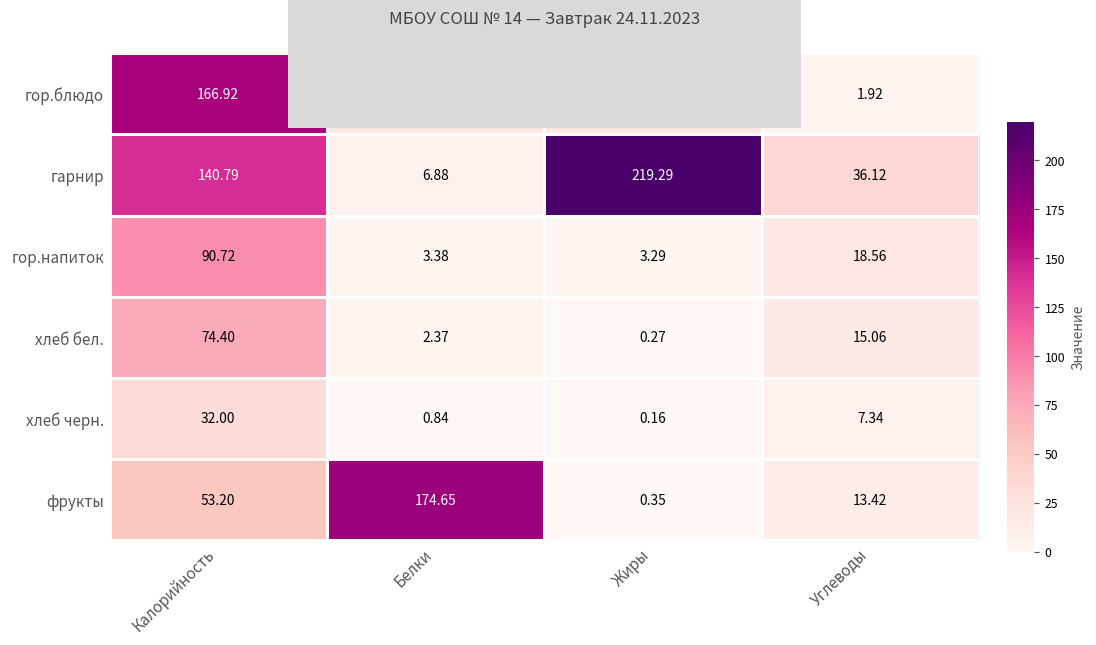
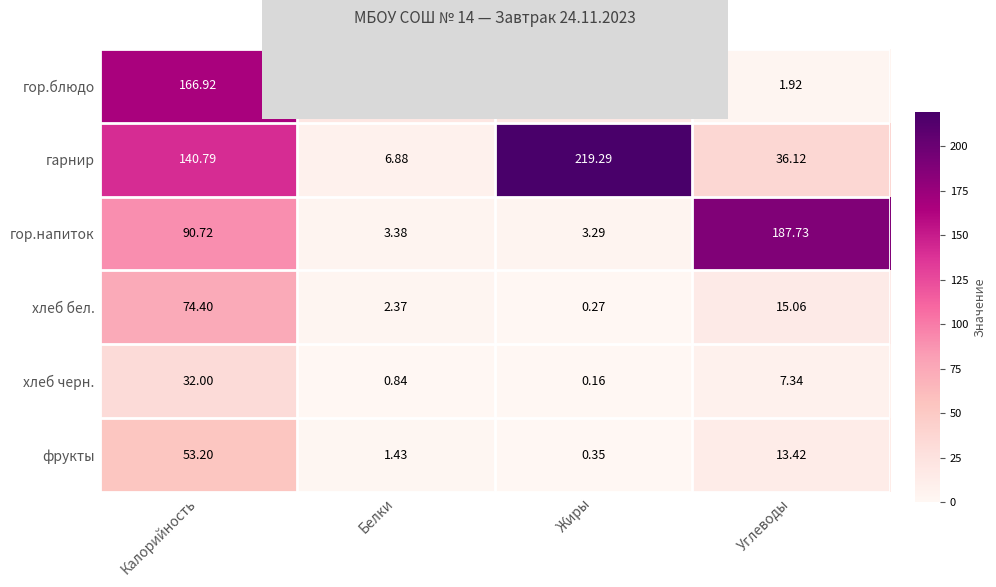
гор.напиток, Углеводы: 18.56 -> 187.73
фрукты, Белки: 174.65 -> 1.43
